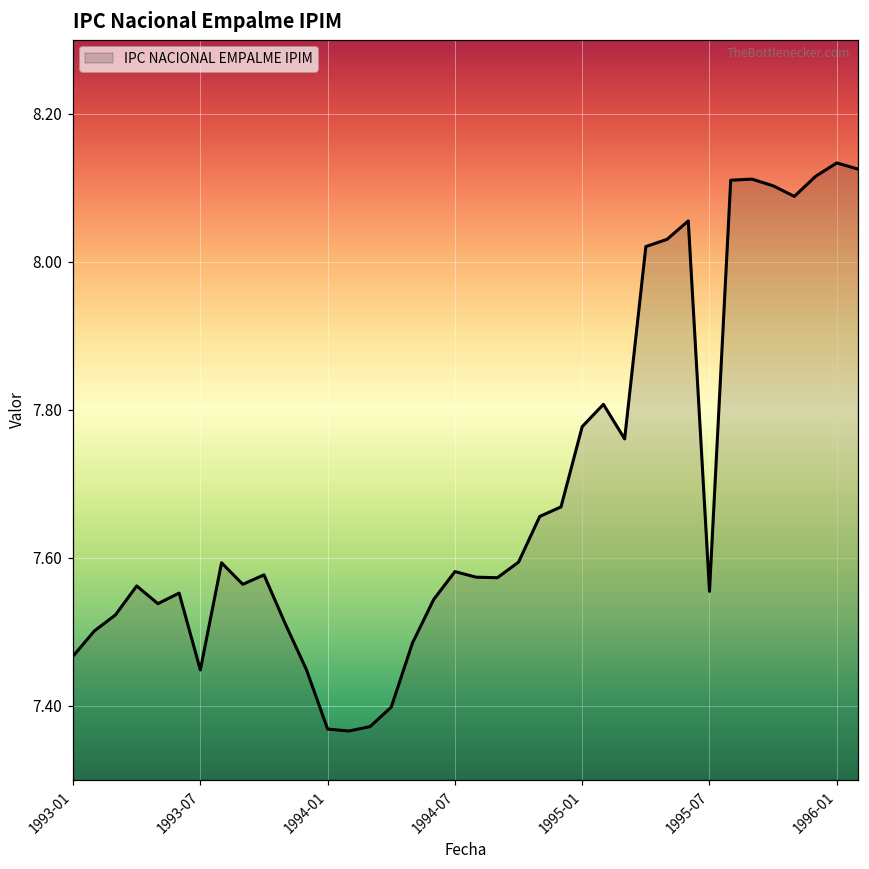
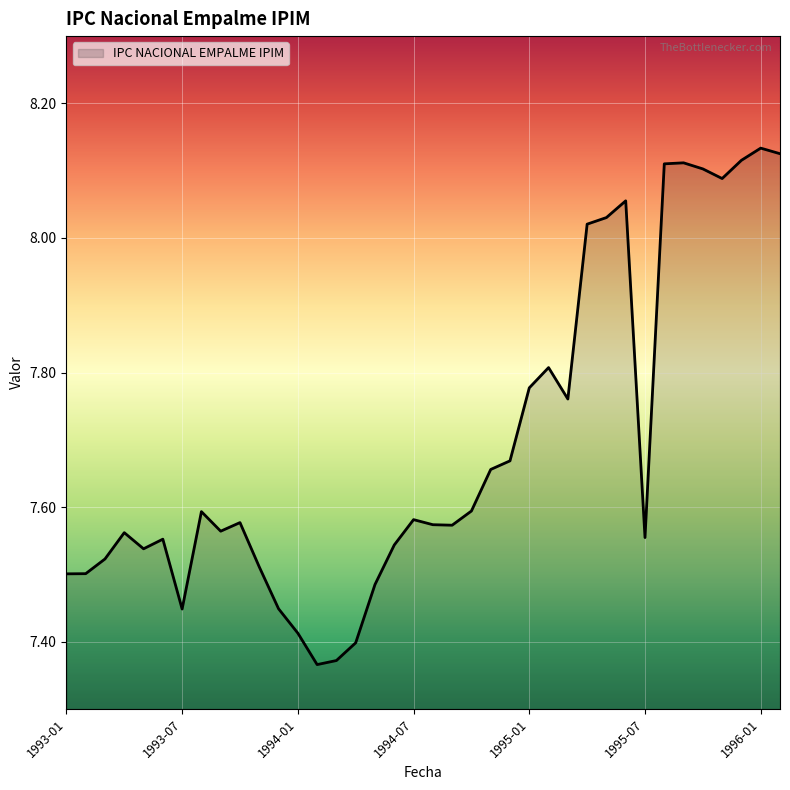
1993-01: 7.47 -> 7.50
1994-01: 7.37 -> 7.41
